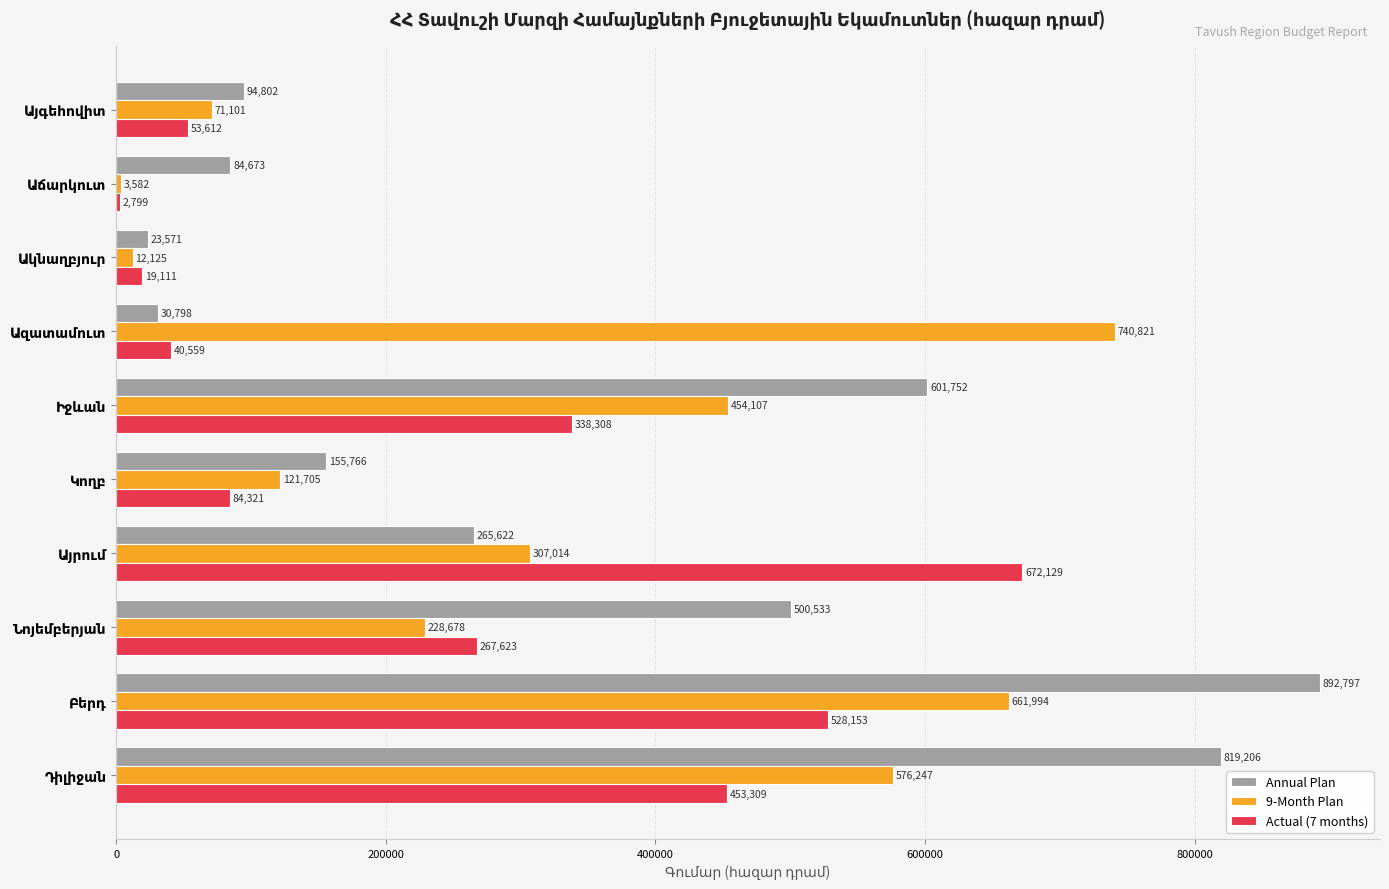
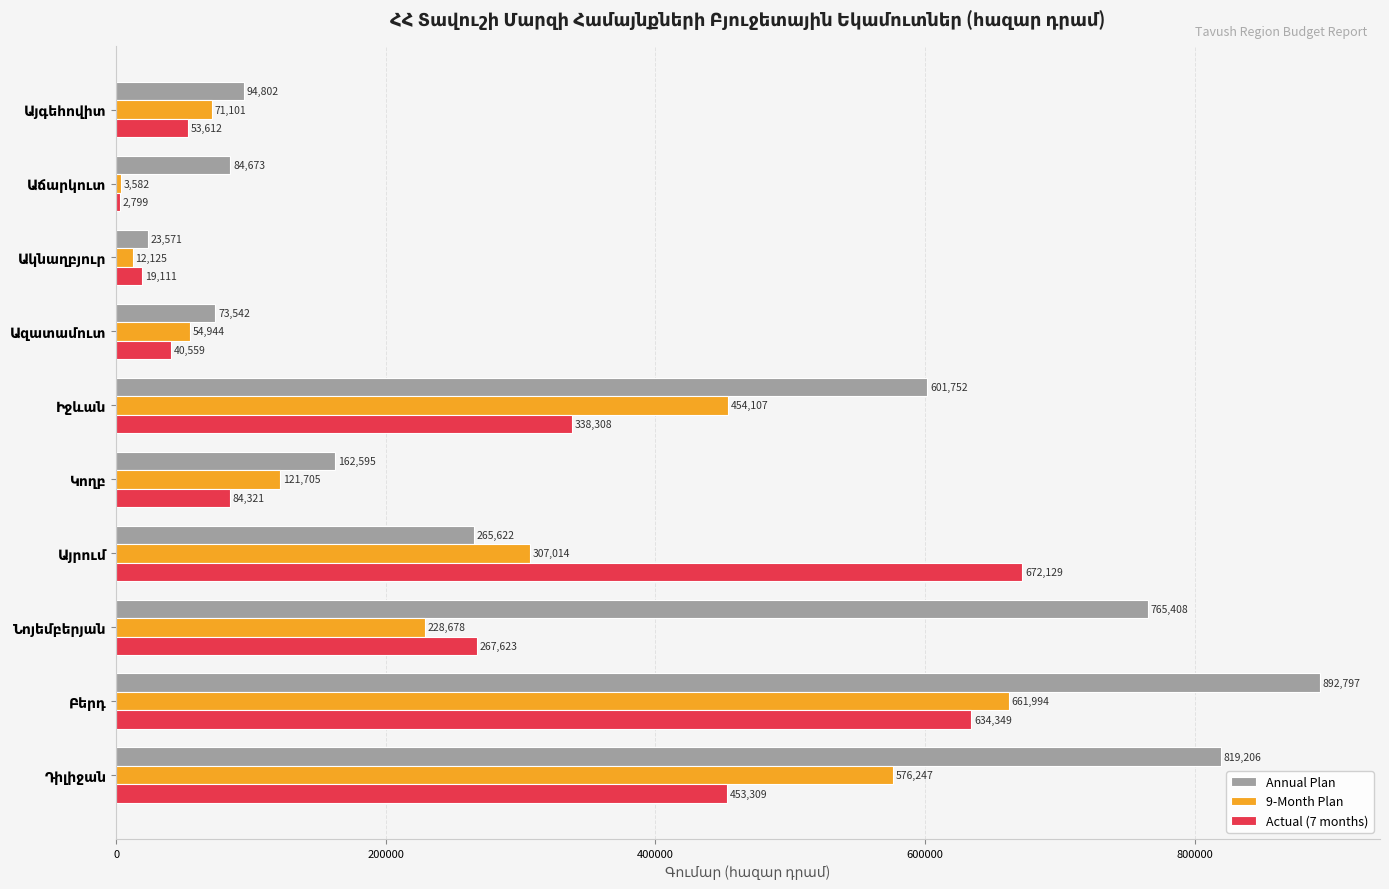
Annual Plan, Ազատամուտ: 30,798 -> 73,542
9-Month Plan, Ազատամուտ: 740,821 -> 54,944
Annual Plan, Կողբ: 155,766 -> 162,595
Annual Plan, Նոյեմբերյան: 500,533 -> 765,408
Actual (7 months), Բերդ: 528,153 -> 634,349
